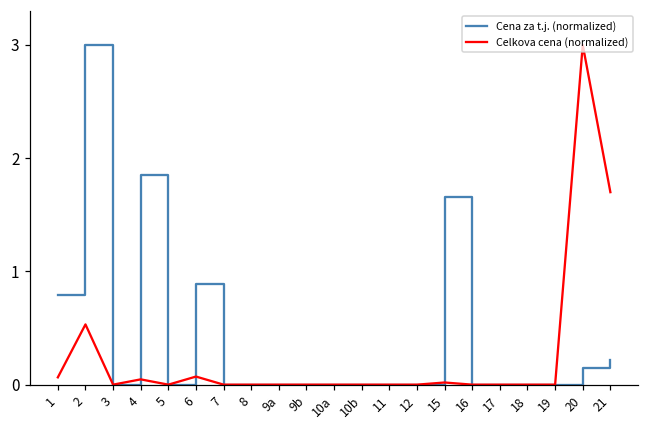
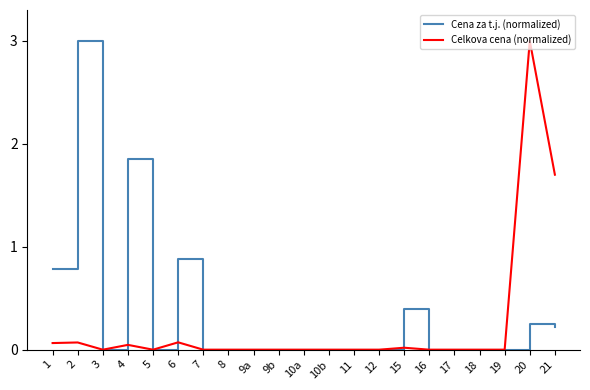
Celkova cena (normalized), 2: 0.53 -> 0.07
Cena za t.j. (normalized), 15: 1.66 -> 0.40
Cena za t.j. (normalized), 20: 0.15 -> 0.25
